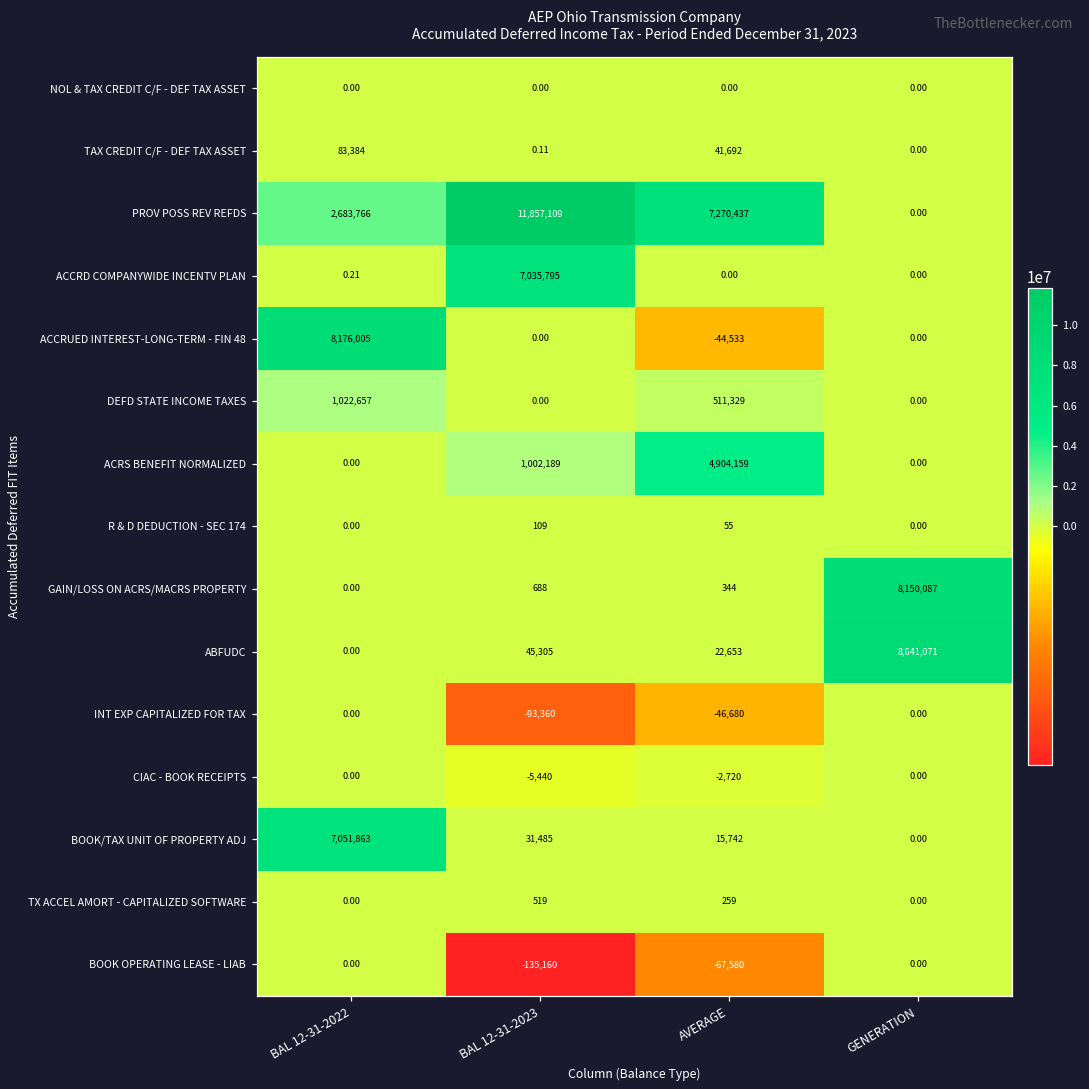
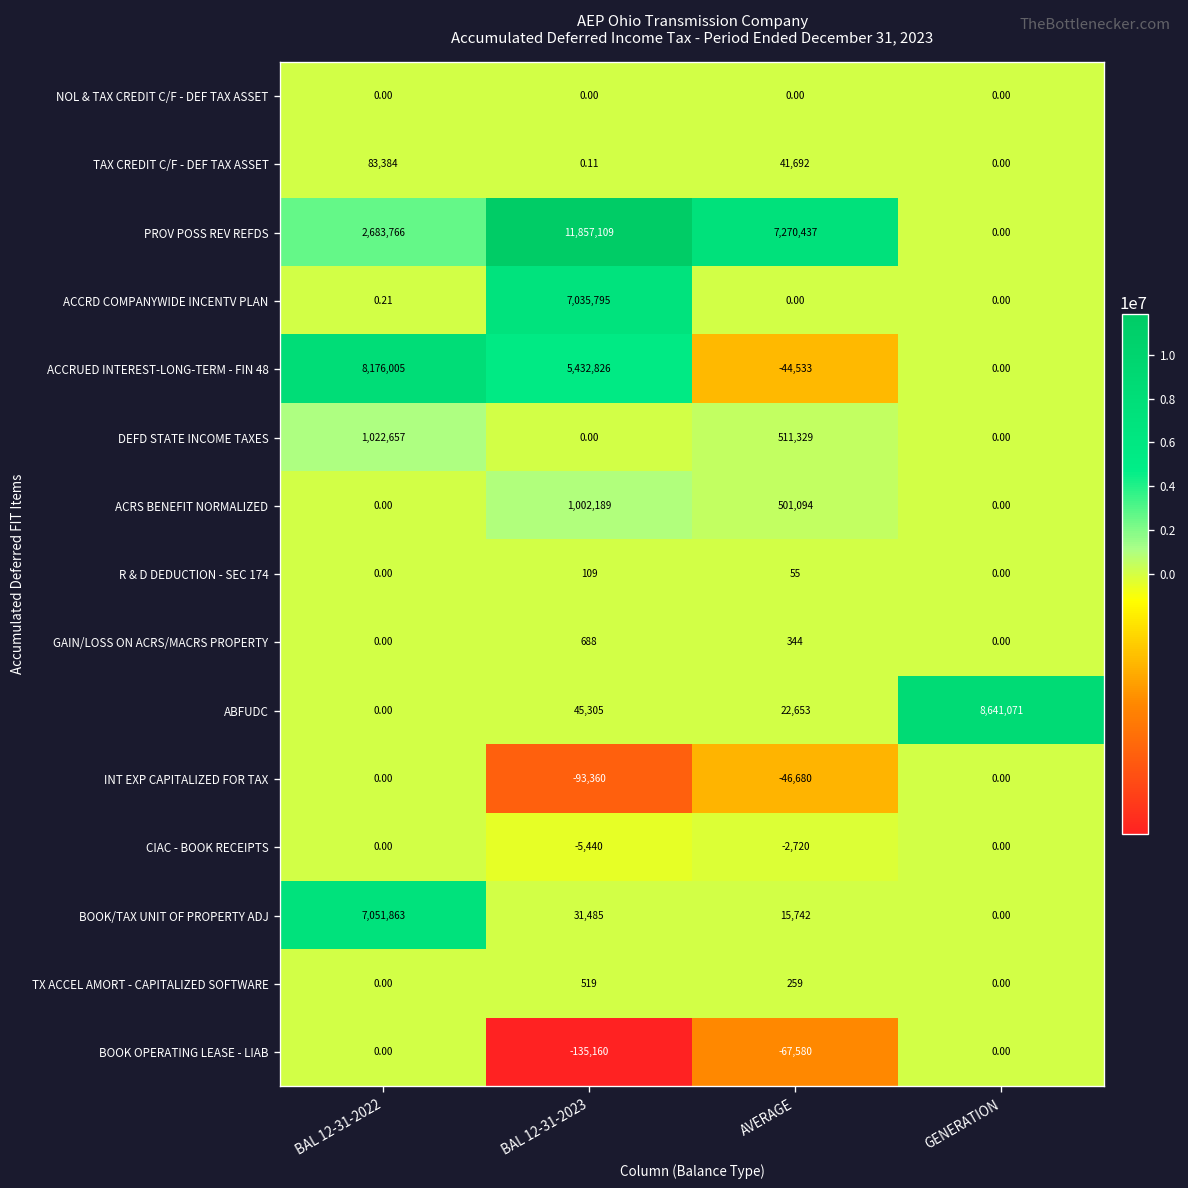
ACCRUED INTEREST-LONG-TERM - FIN 48, BAL 12-31-2023: 0.00 -> 5,432,826
ACRS BENEFIT NORMALIZED, AVERAGE: 4,904,159 -> 501,094
GAIN/LOSS ON ACRS/MACRS PROPERTY, GENERATION: 8,150,087 -> 0.00
